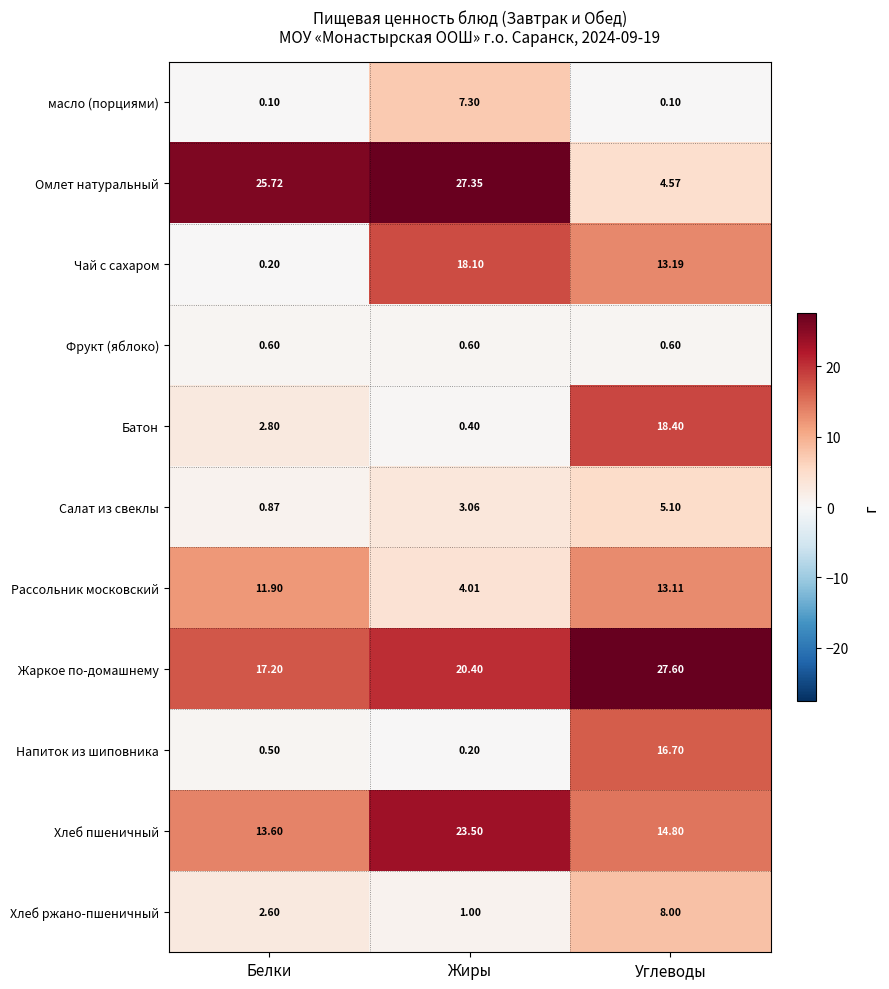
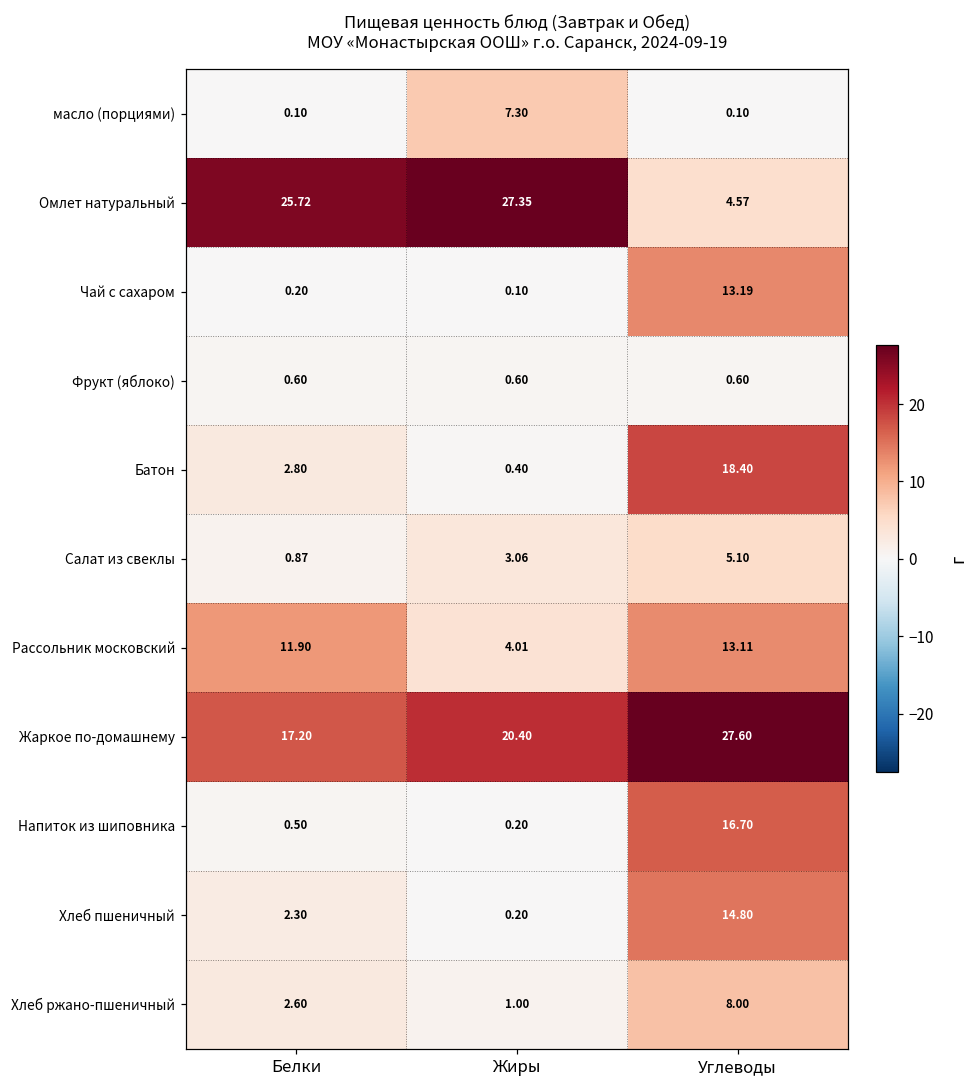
Чай с сахаром, Жиры: 18.10 -> 0.10
Хлеб пшеничный, Белки: 13.60 -> 2.30
Хлеб пшеничный, Жиры: 23.50 -> 0.20
